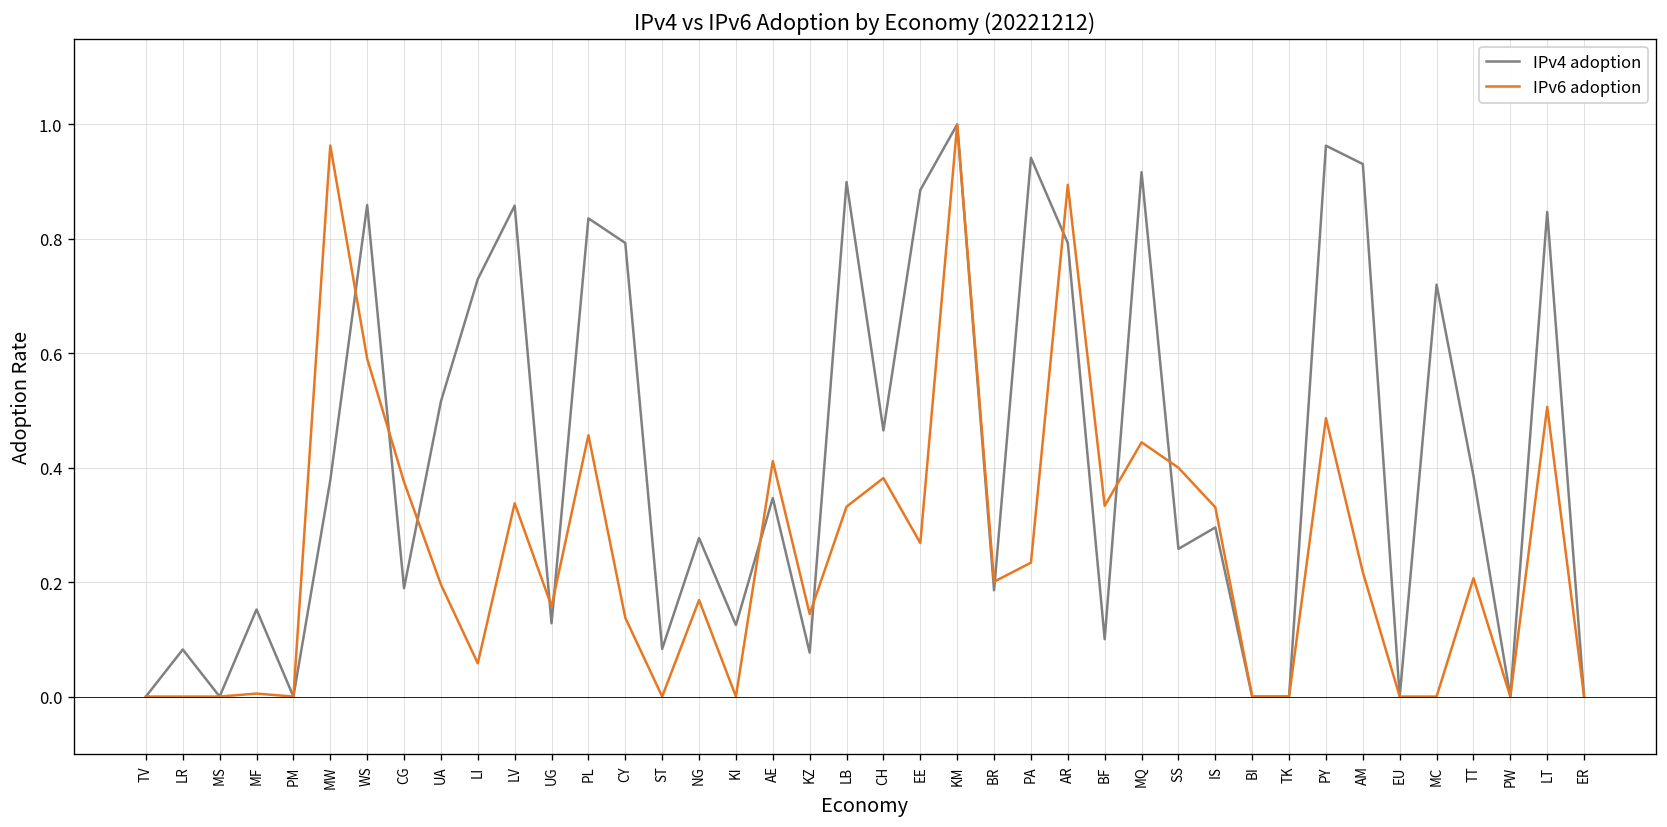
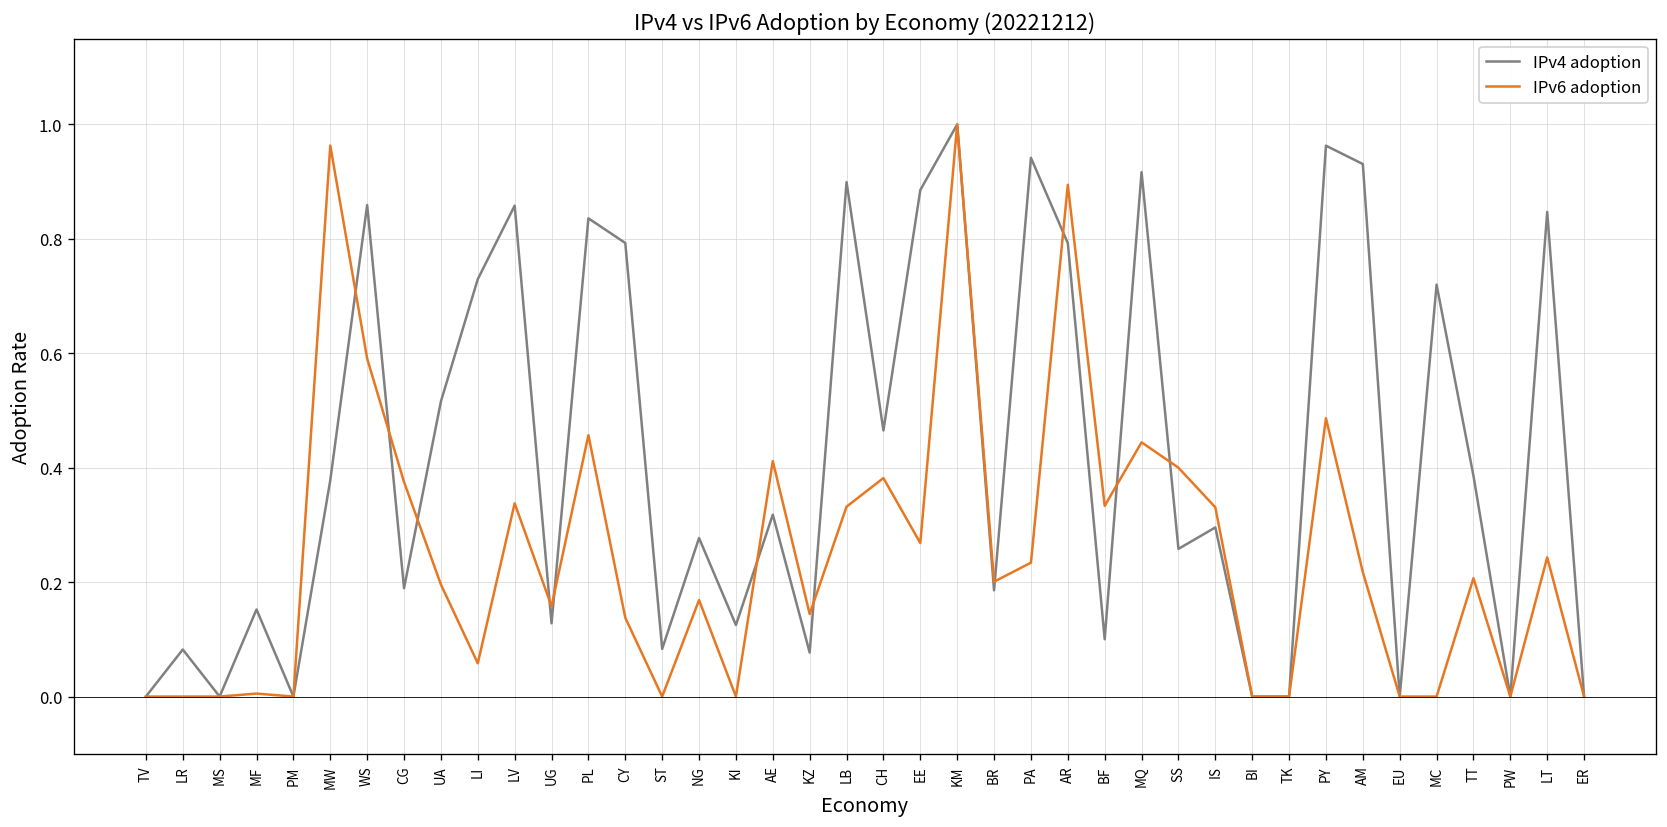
IPv4 adoption, AE: 0.35 -> 0.32
IPv6 adoption, LT: 0.51 -> 0.24
